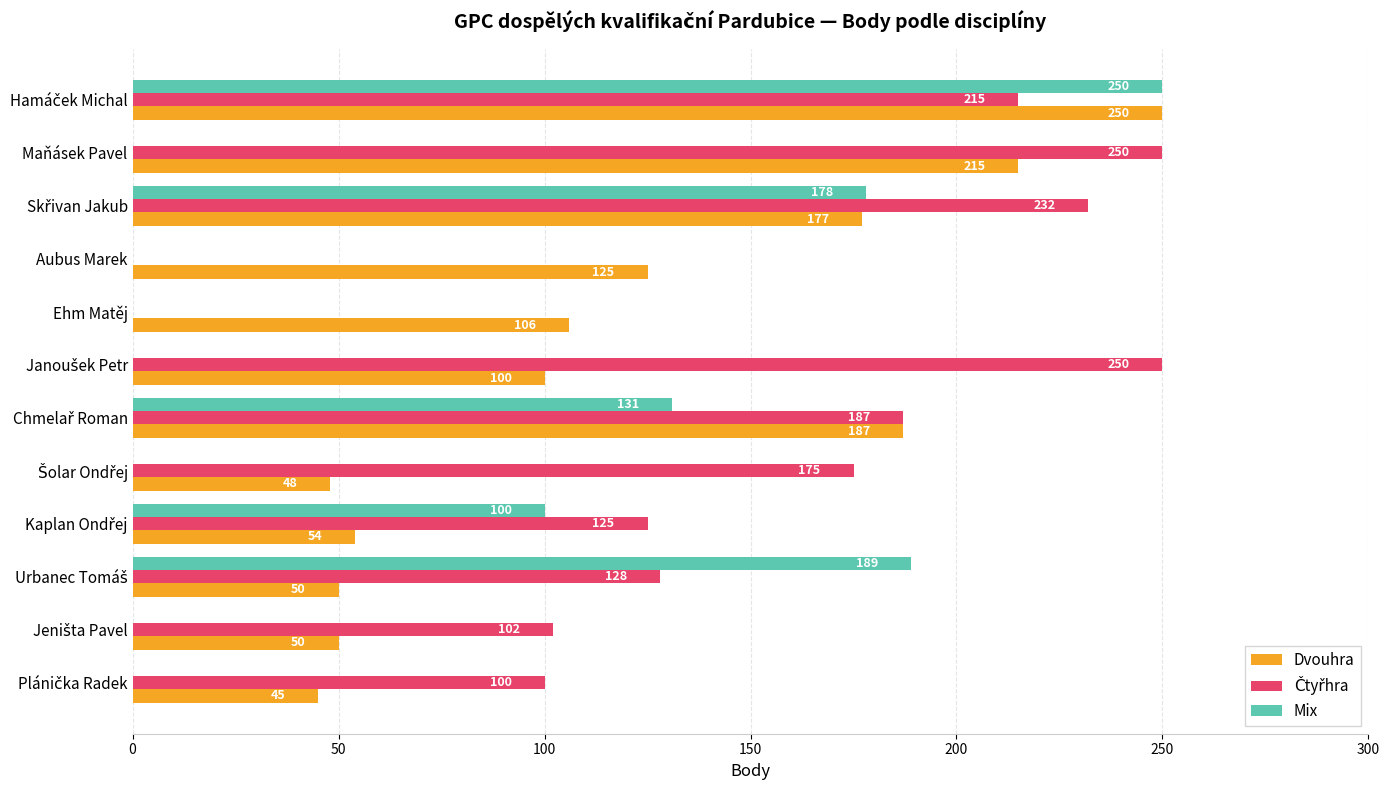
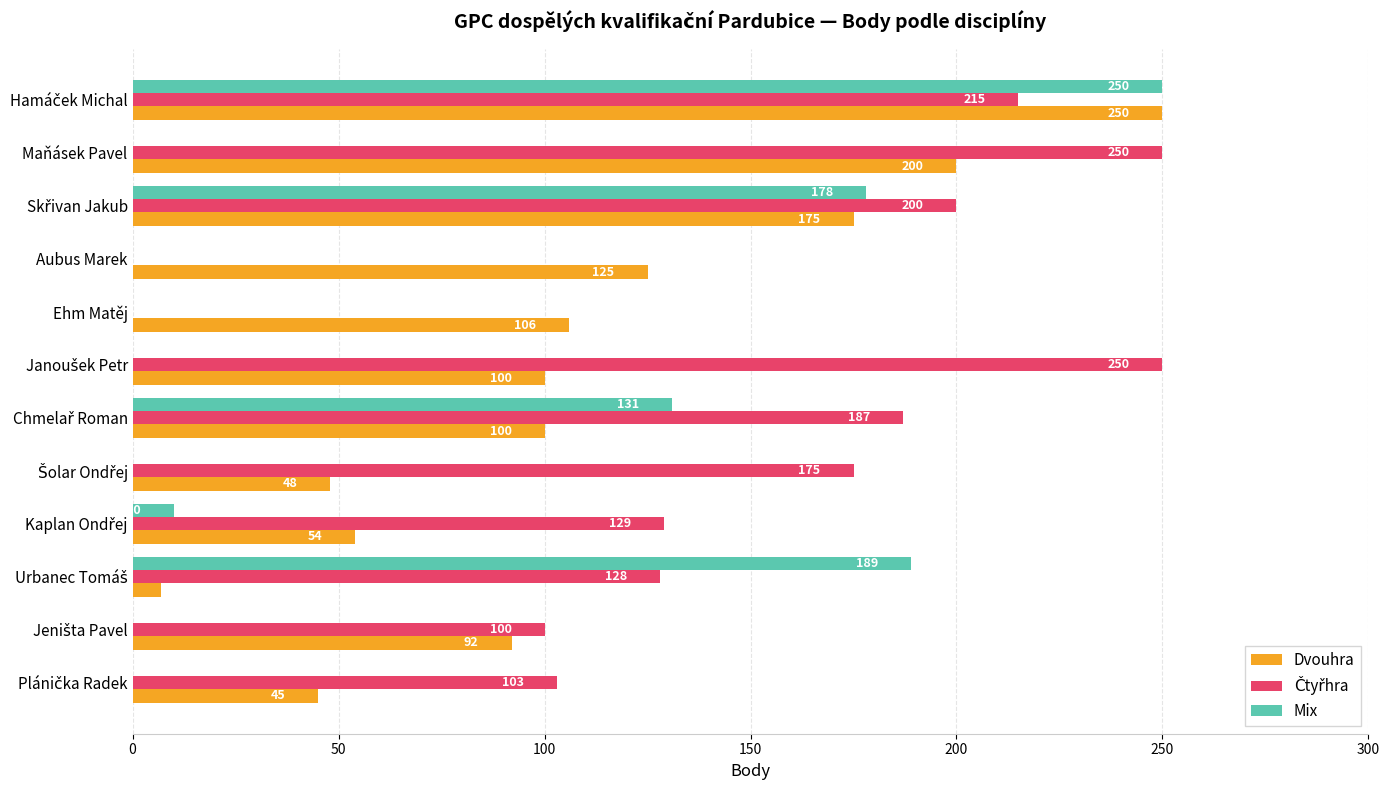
Dvouhra, Maňásek Pavel: 215 -> 200
Čtyřhra, Skřivan Jakub: 232 -> 200
Dvouhra, Skřivan Jakub: 177 -> 175
Dvouhra, Chmelař Roman: 187 -> 100
Mix, Kaplan Ondřej: 100 -> 10
Čtyřhra, Kaplan Ondřej: 125 -> 129
Dvouhra, Urbanec Tomáš: 50 -> 7
Čtyřhra, Jeništa Pavel: 102 -> 100
Dvouhra, Jeništa Pavel: 50 -> 92
Čtyřhra, Plánička Radek: 100 -> 103
